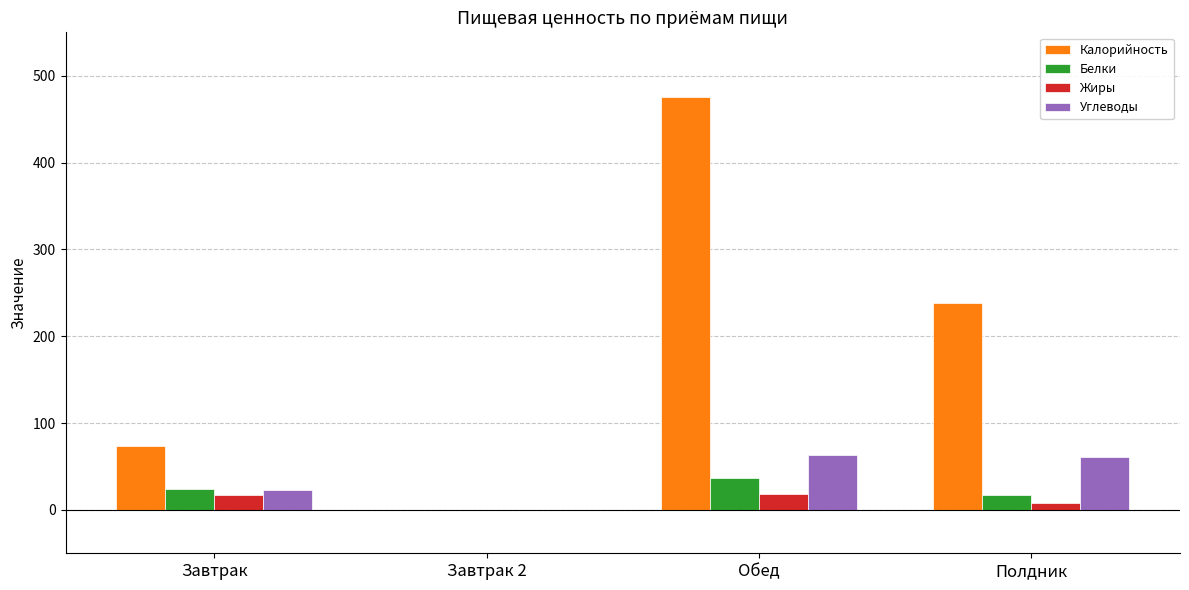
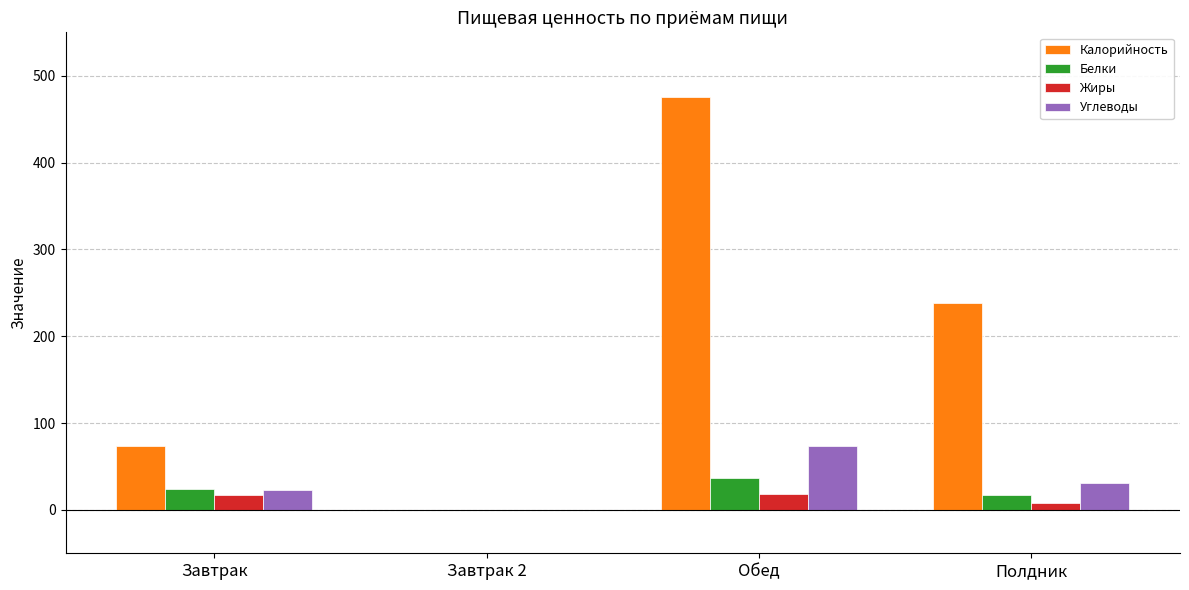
Углеводы, Обед: 60 -> 70
Углеводы, Полдник: 60 -> 30
